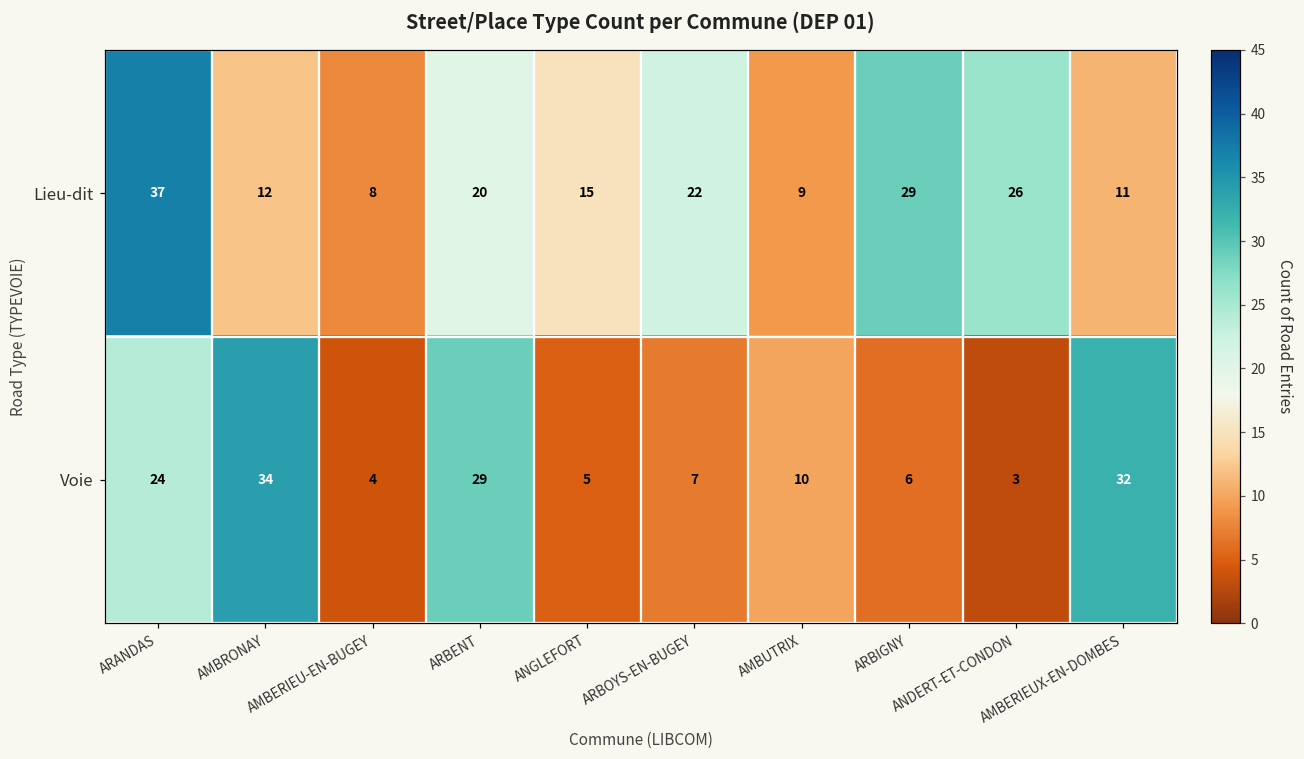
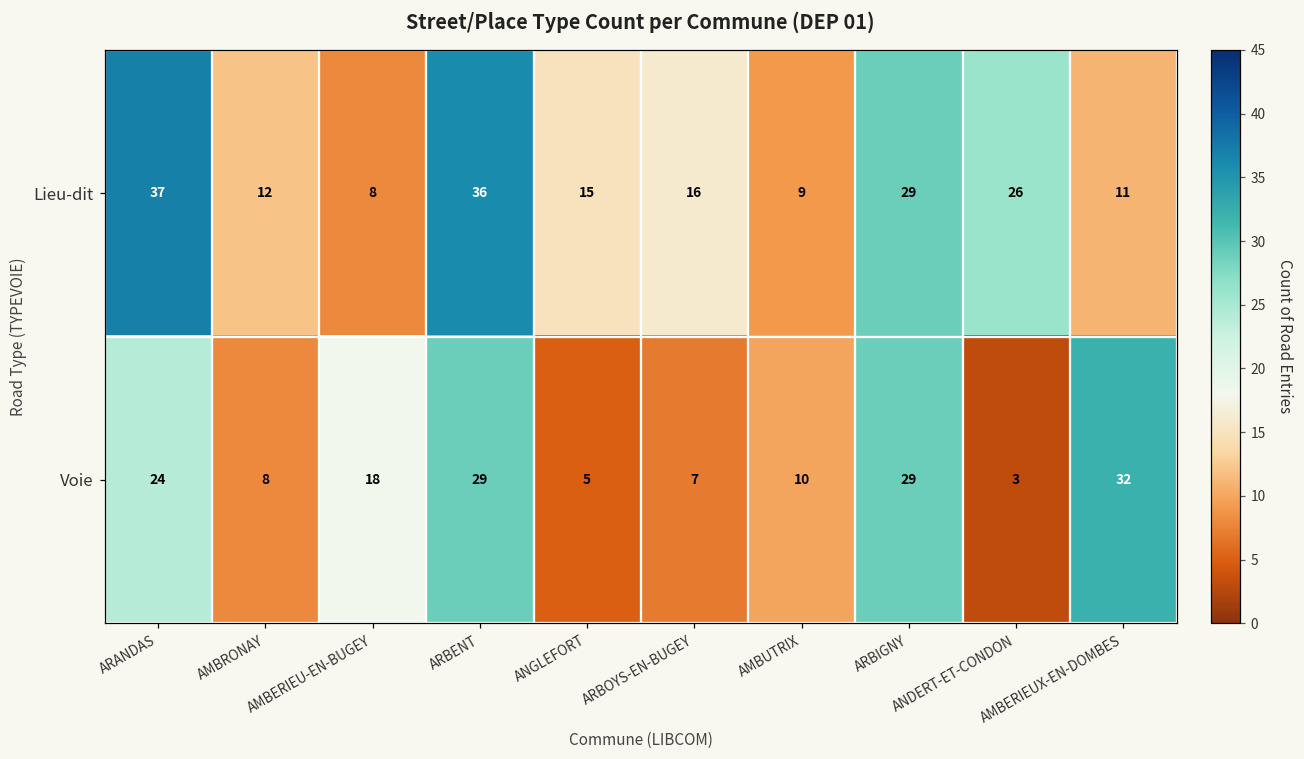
Lieu-dit, ARBENT: 20 -> 36
Lieu-dit, ARBOYS-EN-BUGEY: 22 -> 16
Voie, AMBRONAY: 34 -> 8
Voie, AMBERIEU-EN-BUGEY: 4 -> 18
Voie, ARBIGNY: 6 -> 29
